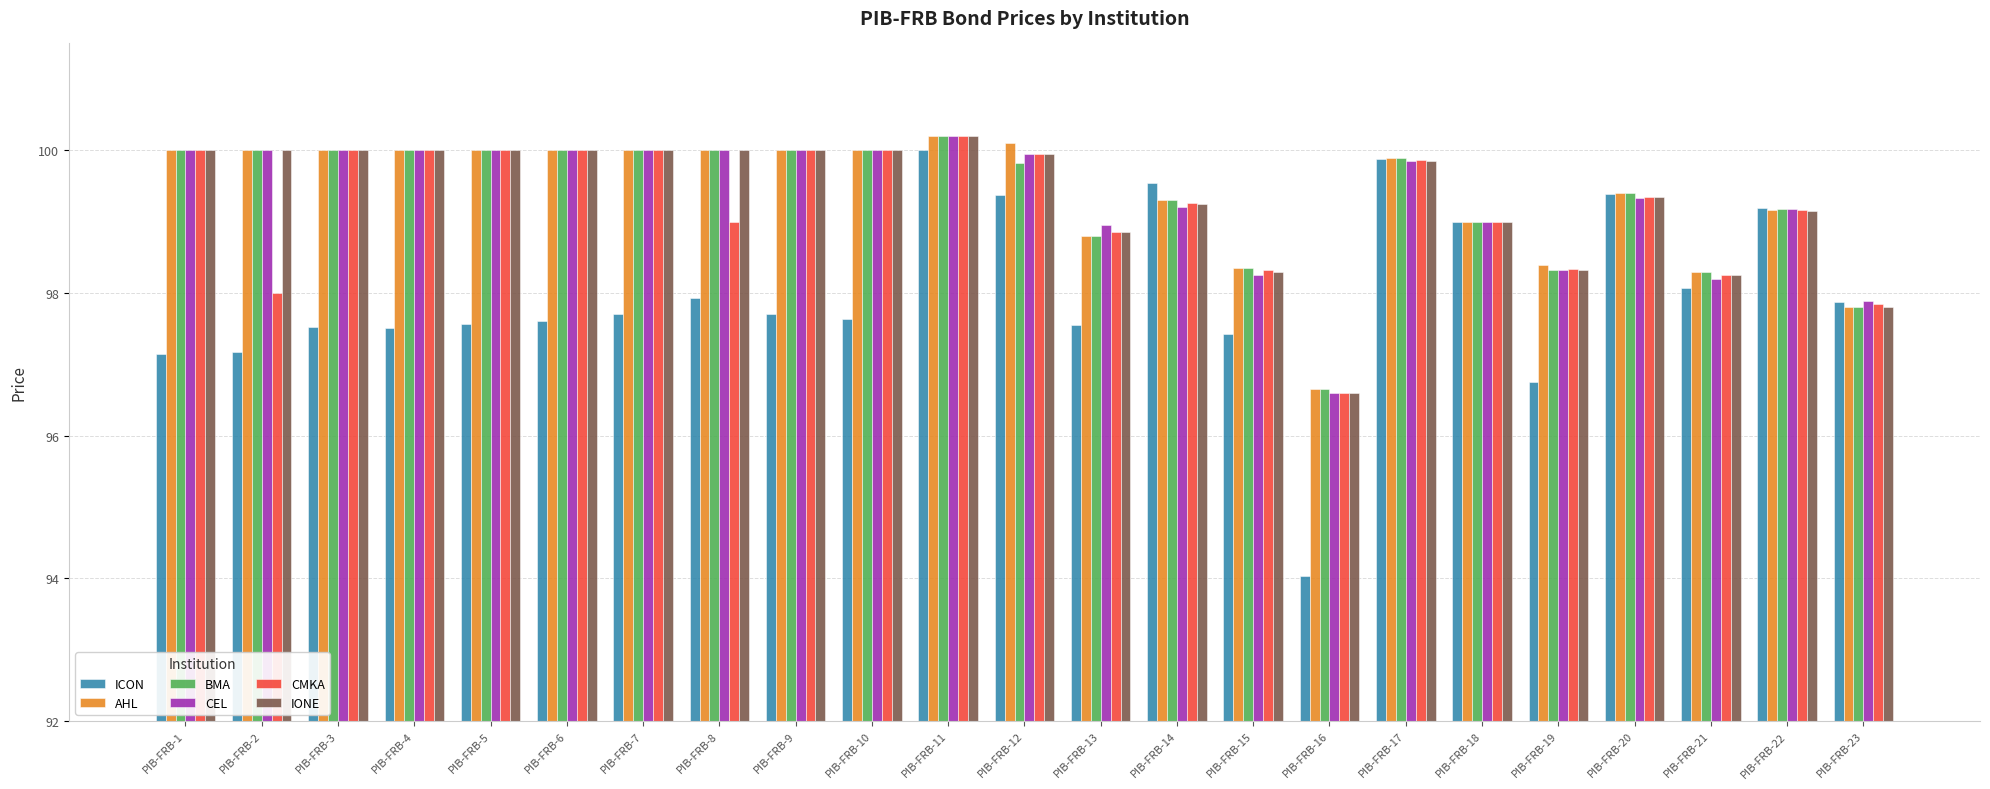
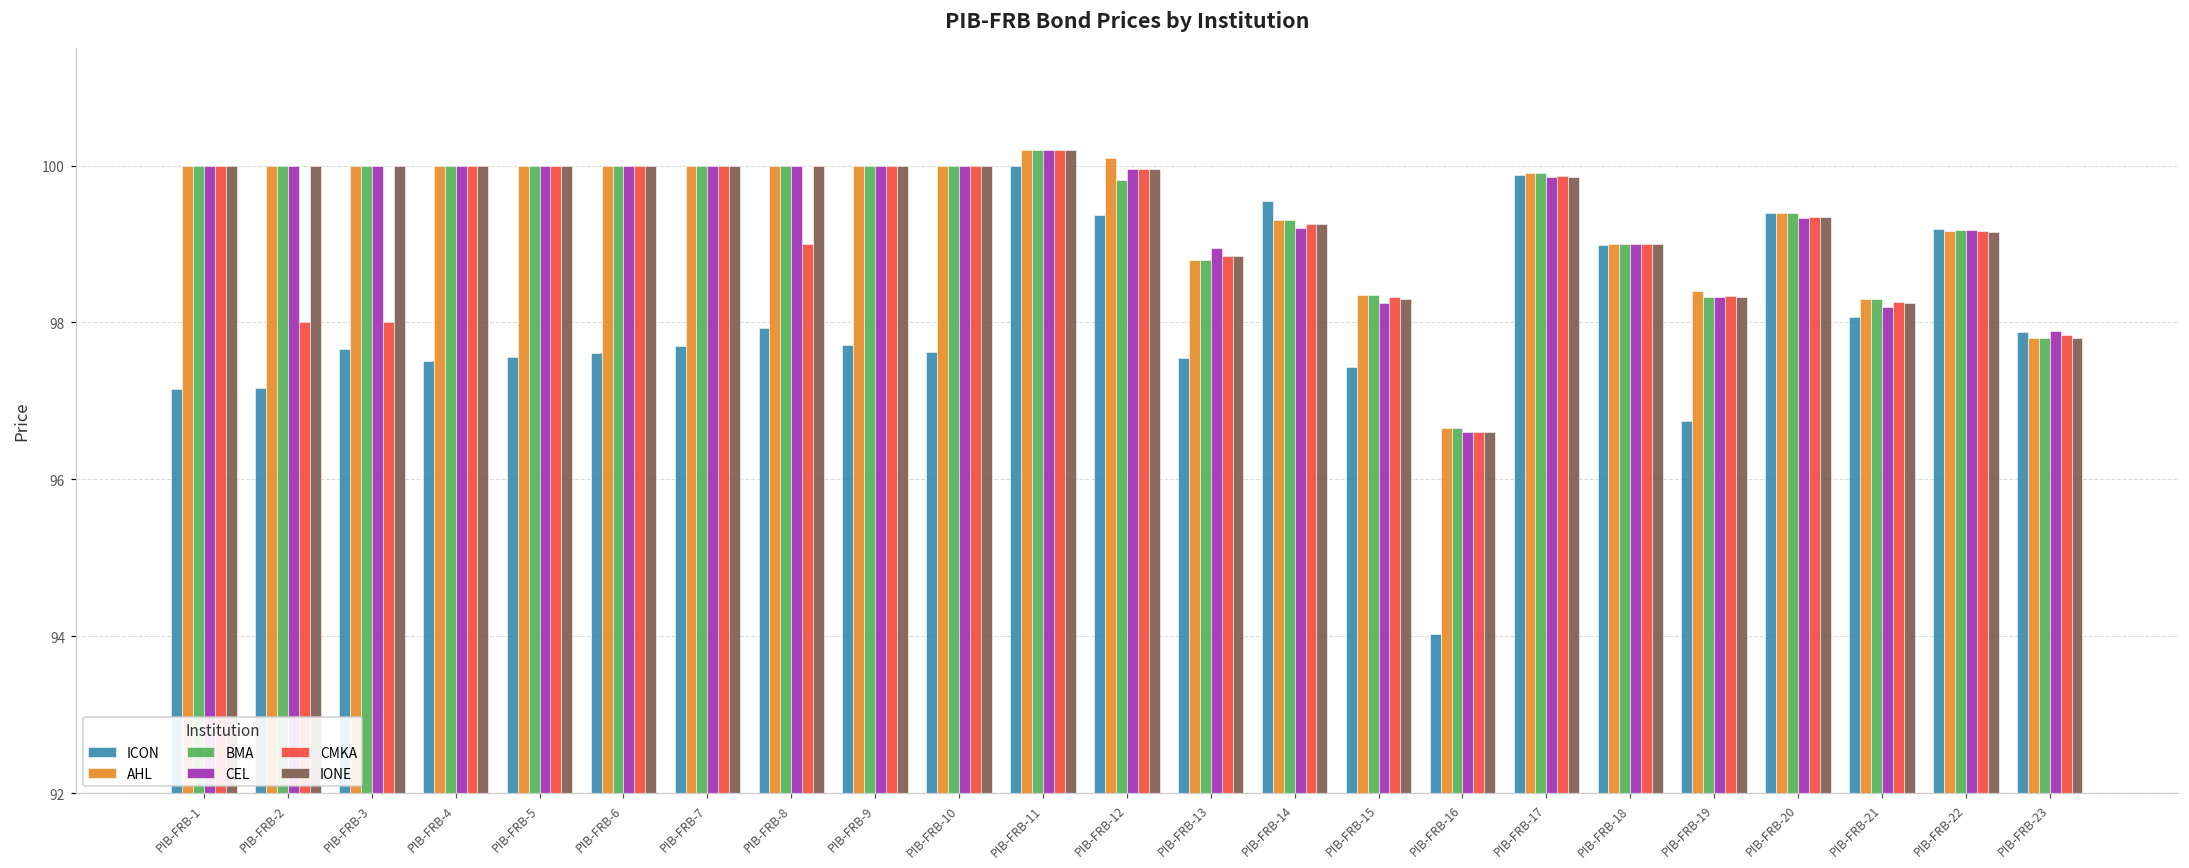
ICON, PIB-FRB-3: 97.5 -> 97.7
CMKA, PIB-FRB-3: 100 -> 98
